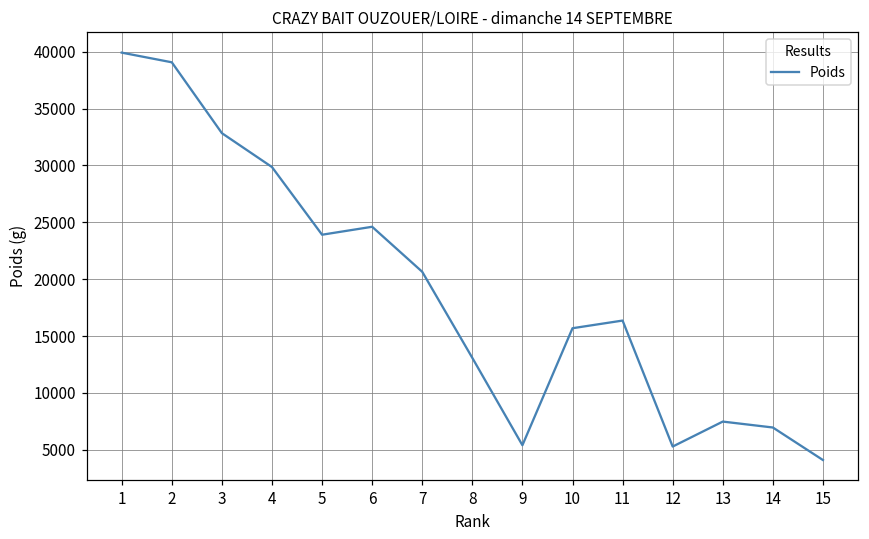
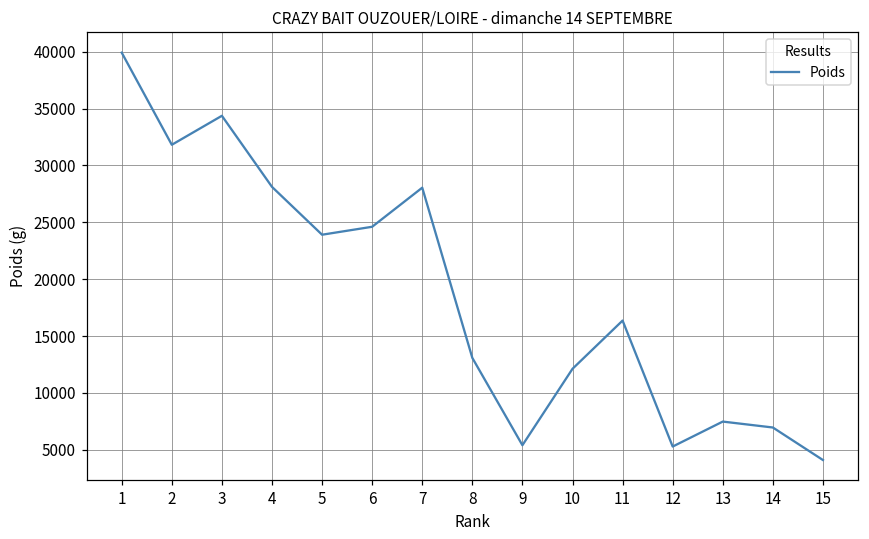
2: 39100 -> 31800
3: 32800 -> 34400
4: 29900 -> 28100
7: 20700 -> 28000
10: 15700 -> 12100
